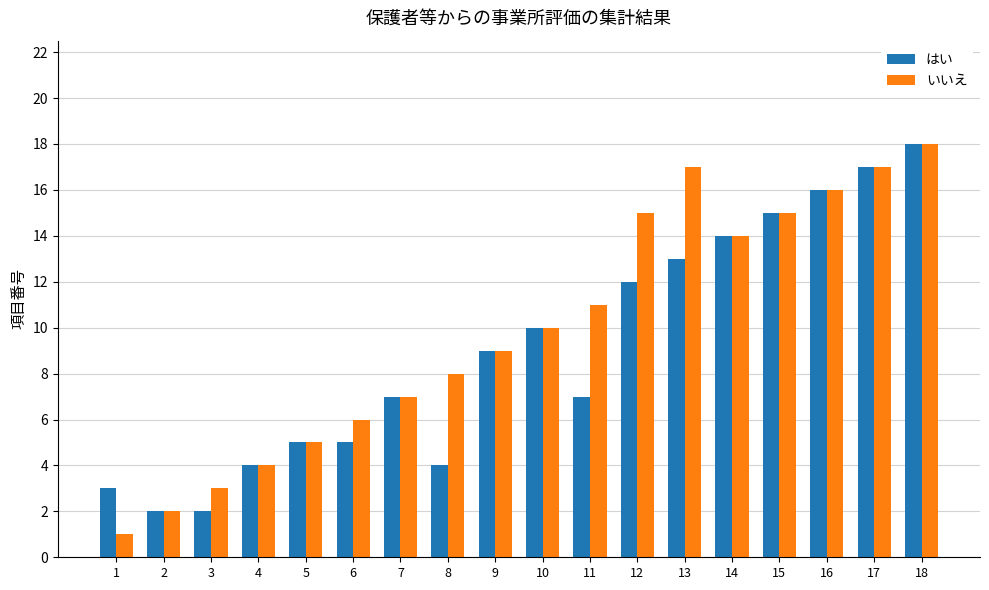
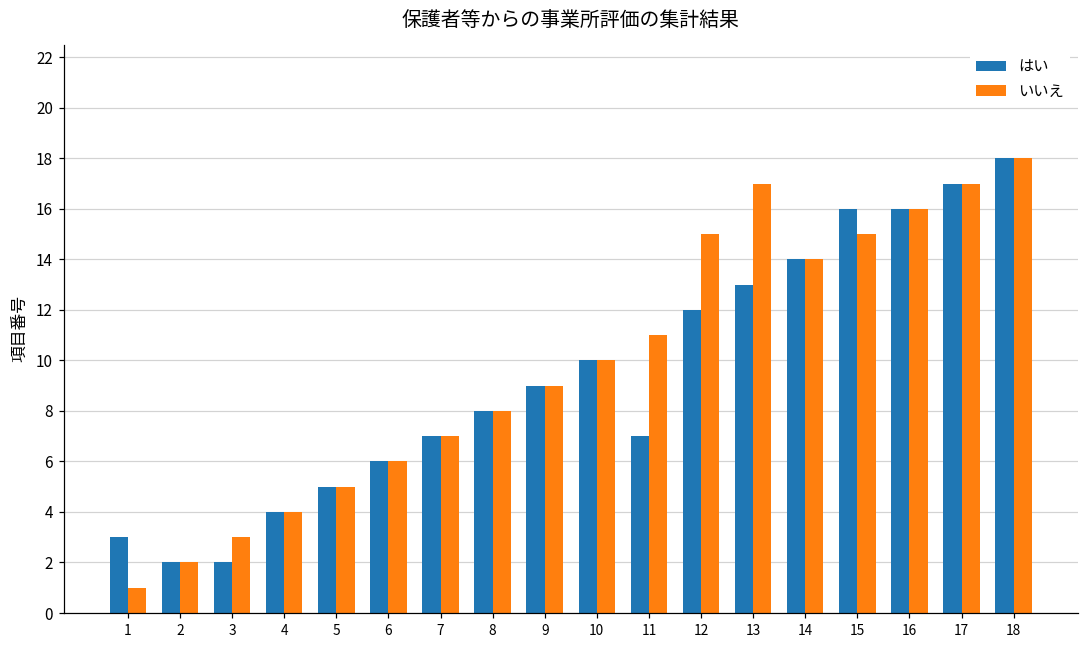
はい, 6: 5 -> 6
はい, 8: 4 -> 8
はい, 15: 15 -> 16
